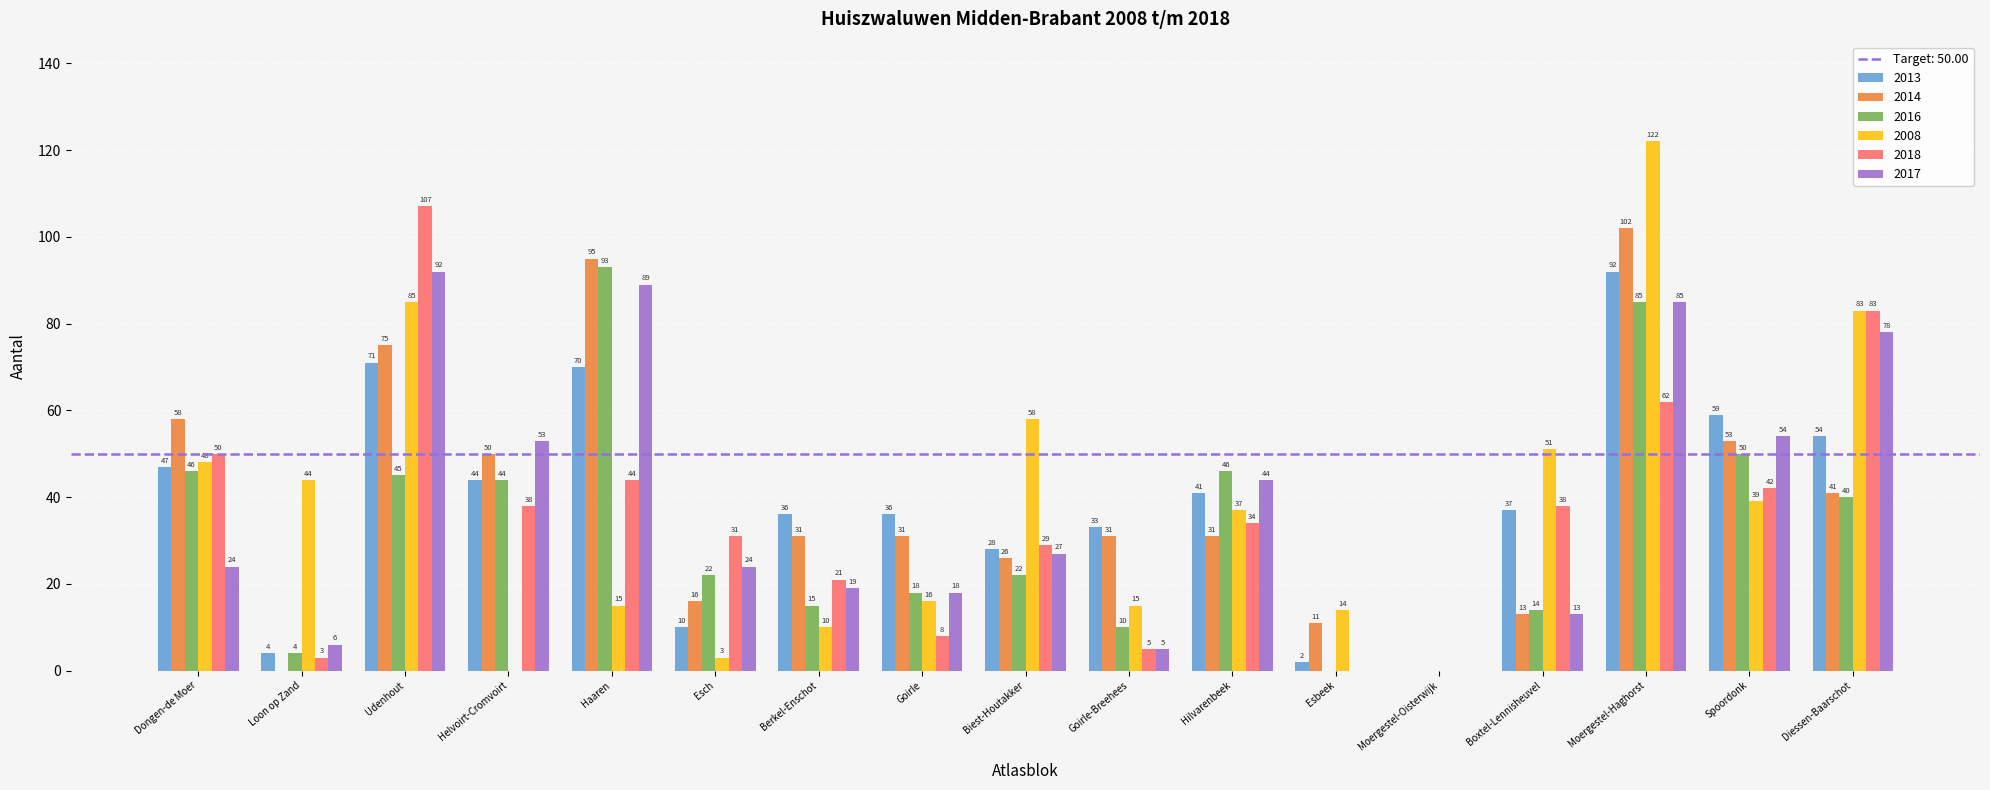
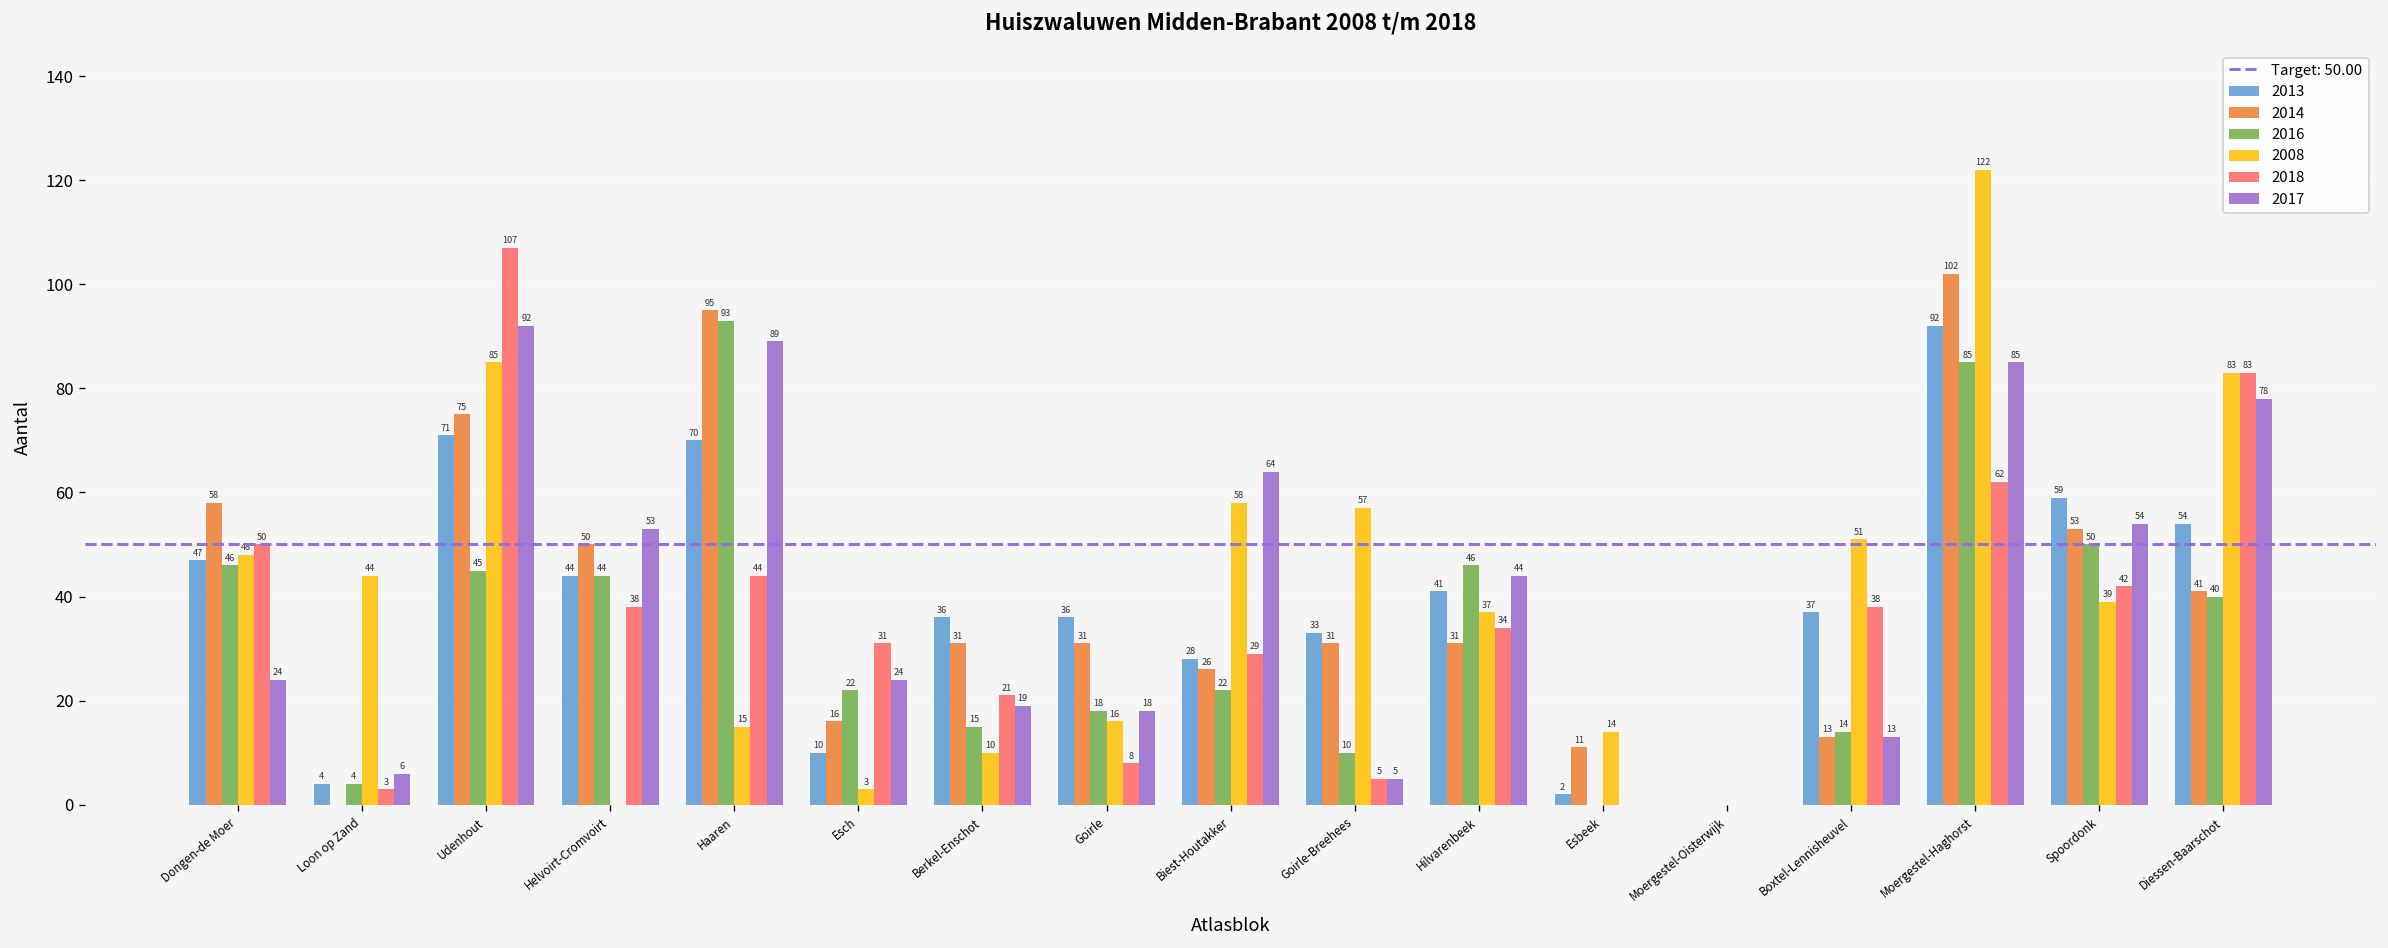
2017, Biest-Houtakker: 27 -> 64
2008, Goirle-Breehees: 15 -> 57
